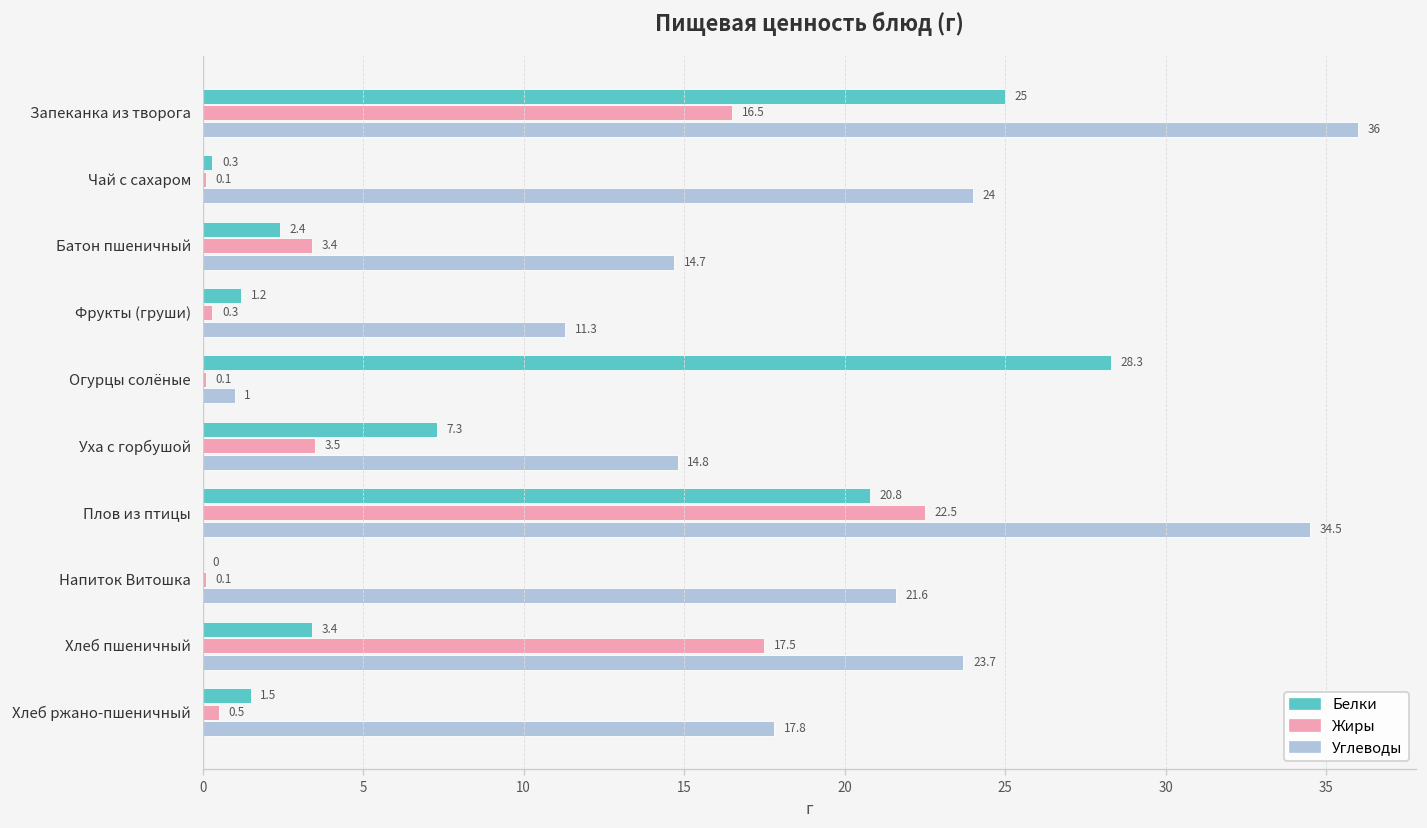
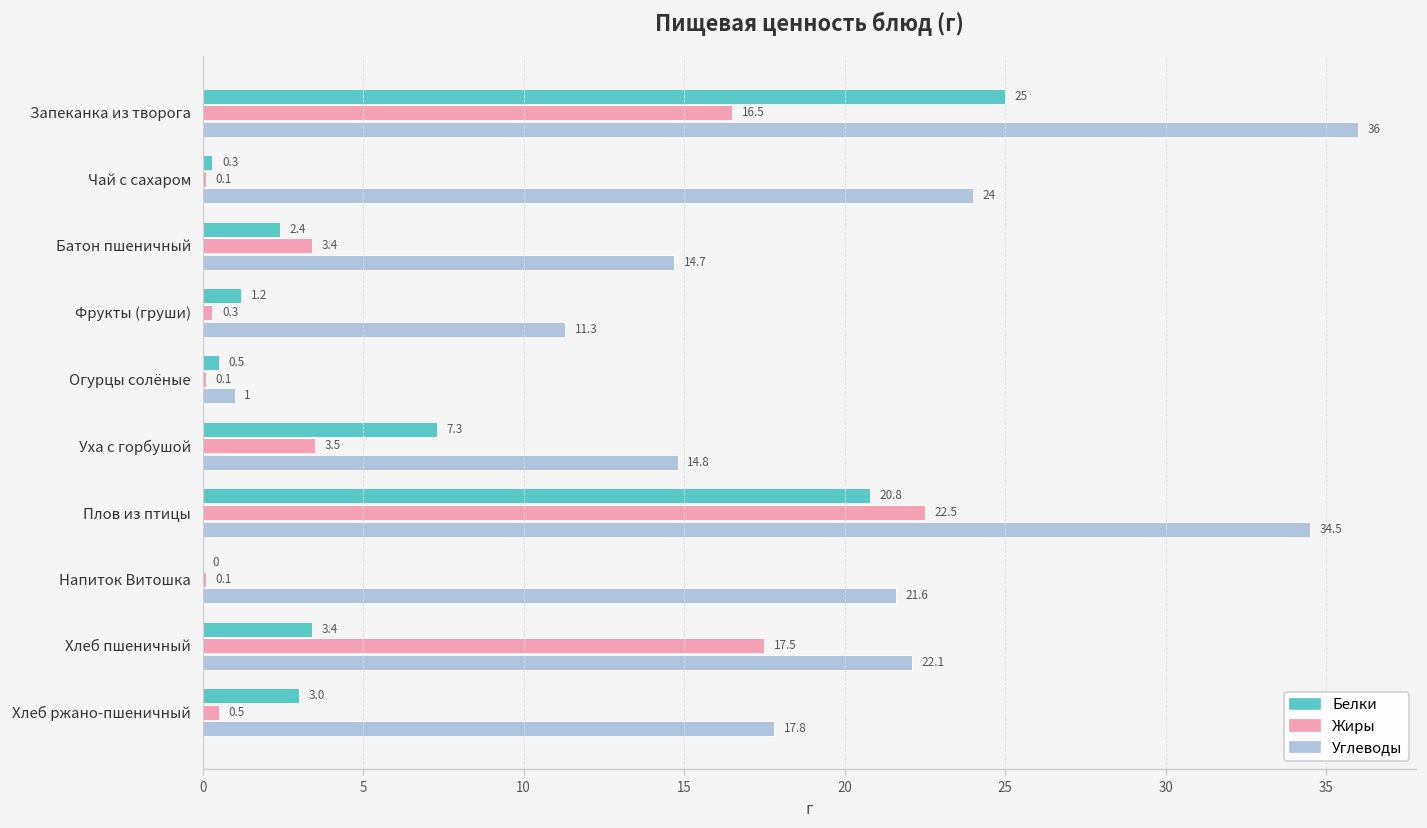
Белки, Огурцы солёные: 28.3 -> 0.5
Углеводы, Хлеб пшеничный: 23.7 -> 22.1
Белки, Хлеб ржано-пшеничный: 1.5 -> 3.0
